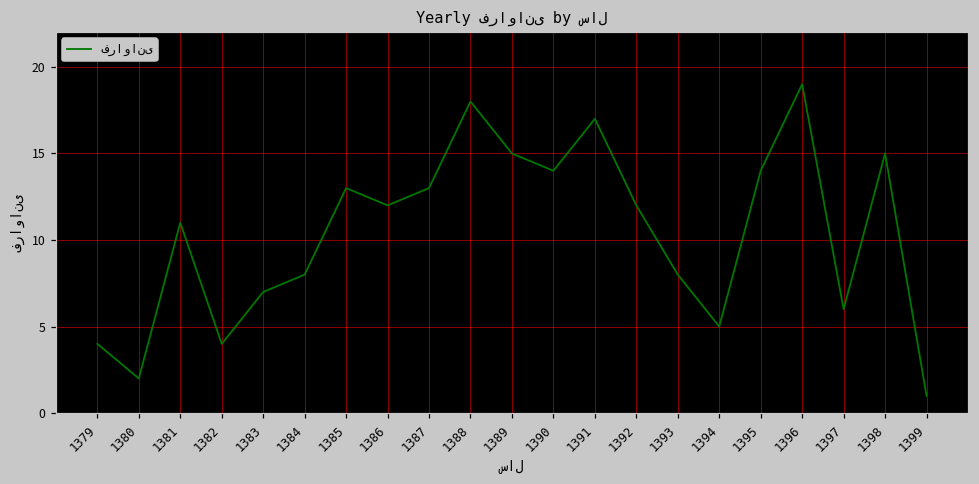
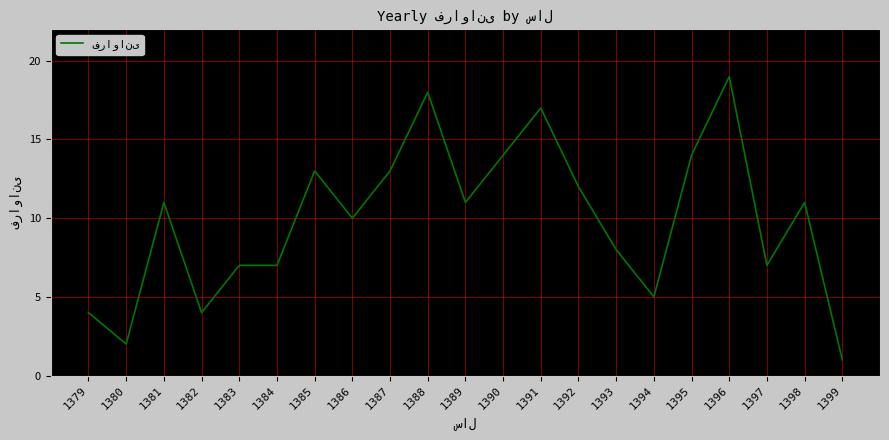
1384: 8 -> 7
1386: 12 -> 10
1389: 15 -> 11
1397: 6 -> 7
1398: 15 -> 11
